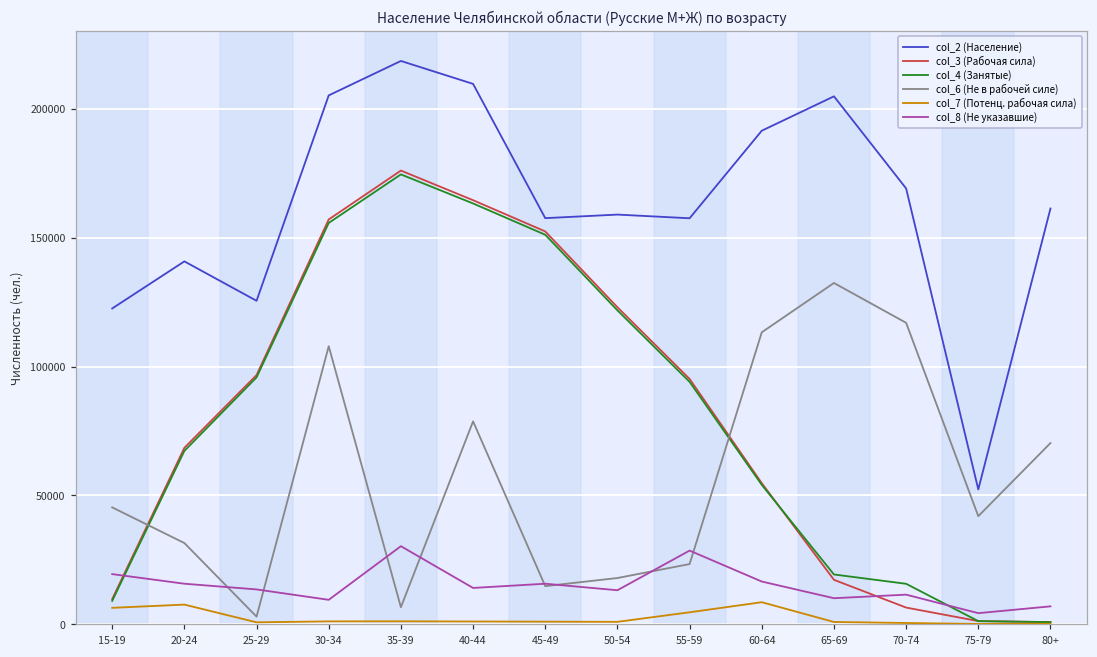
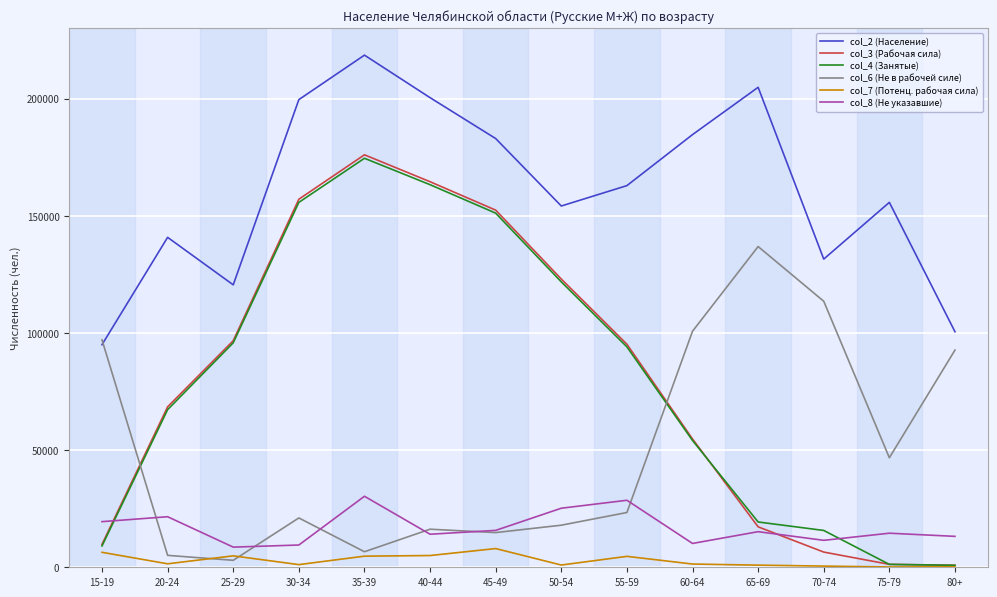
col_2 (Население), 15-19: 123000 -> 95000
col_6 (Не в рабочей силе), 15-19: 45000 -> 97000
col_6 (Не в рабочей силе), 20-24: 32000 -> 5000
col_7 (Потенц. рабочая сила), 20-24: 8000 -> 1000
col_8 (Не указавшие), 20-24: 16000 -> 22000
col_2 (Население), 25-29: 125000 -> 121000
col_7 (Потенц. рабочая сила), 25-29: 1000 -> 5000
col_8 (Не указавшие), 25-29: 14000 -> 9000
col_2 (Население), 30-34: 205000 -> 200000
col_6 (Не в рабочей силе), 30-34: 108000 -> 21000
col_7 (Потенц. рабочая сила), 35-39: 1000 -> 5000
col_2 (Население), 40-44: 210000 -> 200000
col_6 (Не в рабочей силе), 40-44: 79000 -> 16000
col_7 (Потенц. рабочая сила), 40-44: 1000 -> 5000
col_2 (Население), 45-49: 158000 -> 183000
col_7 (Потенц. рабочая сила), 45-49: 1000 -> 8000
col_2 (Население), 50-54: 159000 -> 154000
col_8 (Не указавшие), 50-54: 13000 -> 25000
col_2 (Население), 55-59: 158000 -> 163000
col_2 (Население), 60-64: 191000 -> 185000
col_6 (Не в рабочей силе), 60-64: 113000 -> 101000
col_7 (Потенц. рабочая сила), 60-64: 9000 -> 1000
col_8 (Не указавшие), 60-64: 17000 -> 10000
col_6 (Не в рабочей силе), 65-69: 132000 -> 137000
col_8 (Не указавшие), 65-69: 10000 -> 15000
col_2 (Население), 70-74: 169000 -> 131000
col_6 (Не в рабочей силе), 70-74: 117000 -> 114000
col_2 (Население), 75-79: 52000 -> 156000
col_6 (Не в рабочей силе), 75-79: 42000 -> 47000
col_8 (Не указавшие), 75-79: 4000 -> 15000
col_2 (Население), 80+: 161000 -> 100000
col_6 (Не в рабочей силе), 80+: 70000 -> 93000
col_8 (Не указавшие), 80+: 7000 -> 13000
